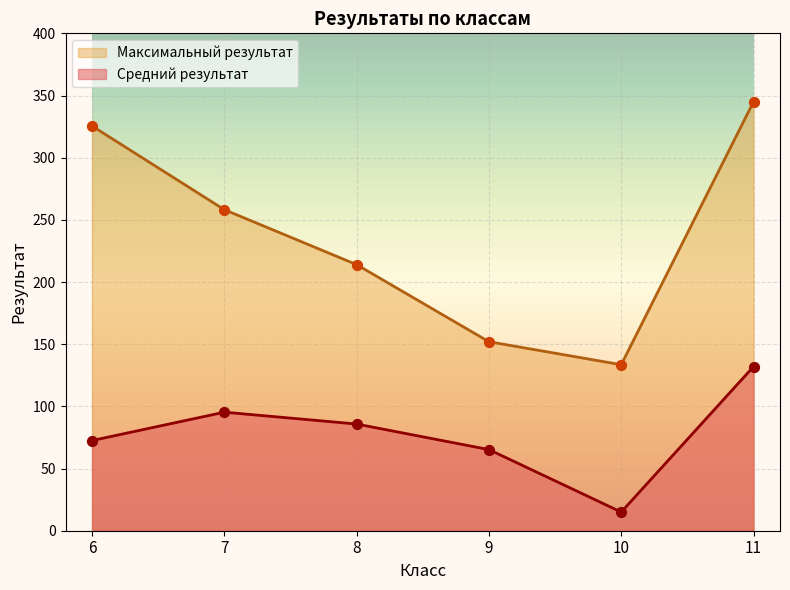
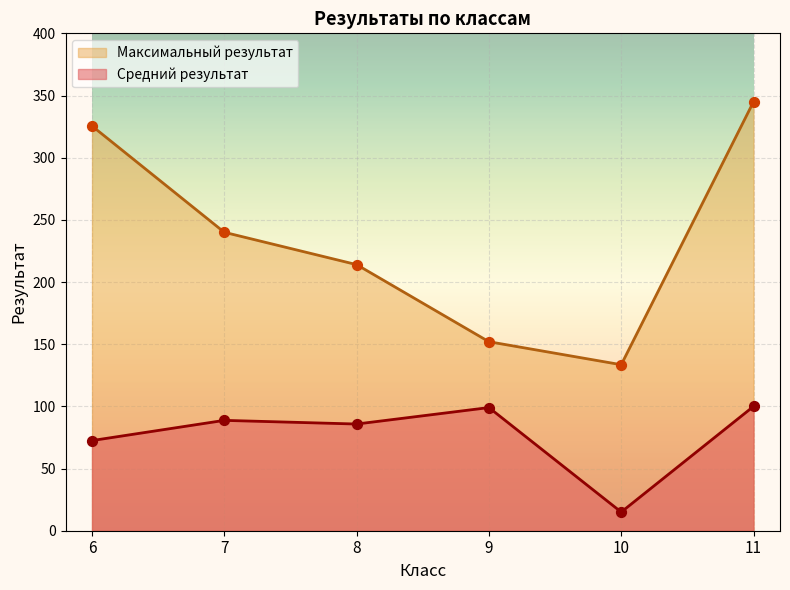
Максимальный результат, 7: 258 -> 240
Средний результат, 7: 95 -> 89
Средний результат, 9: 65 -> 99
Средний результат, 11: 132 -> 100
